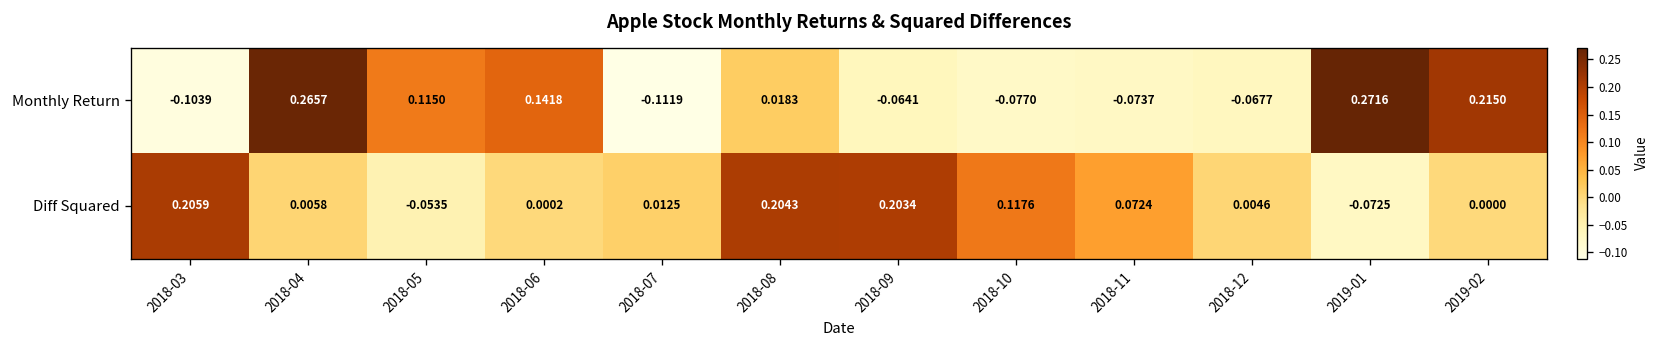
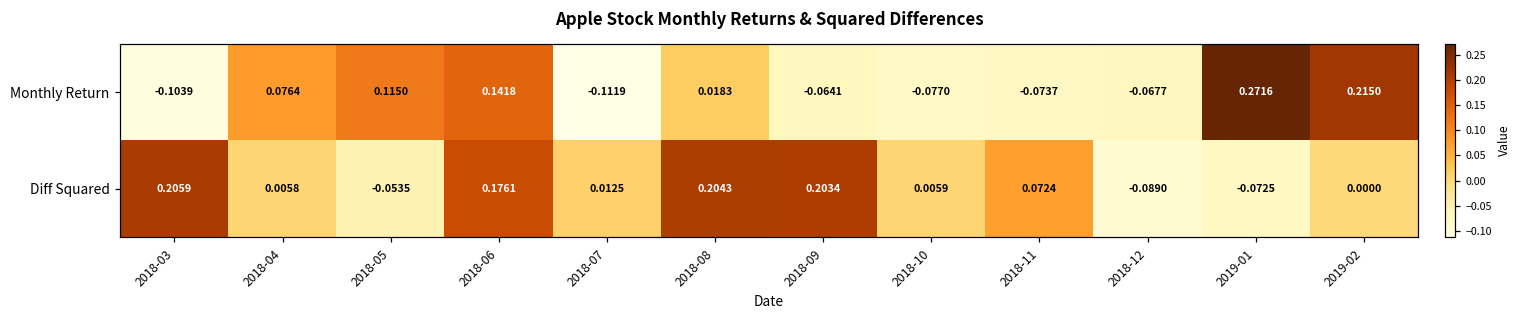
Monthly Return, 2018-04: 0.2657 -> 0.0764
Diff Squared, 2018-06: 0.0002 -> 0.1761
Diff Squared, 2018-10: 0.1176 -> 0.0059
Diff Squared, 2018-12: 0.0046 -> -0.0890
